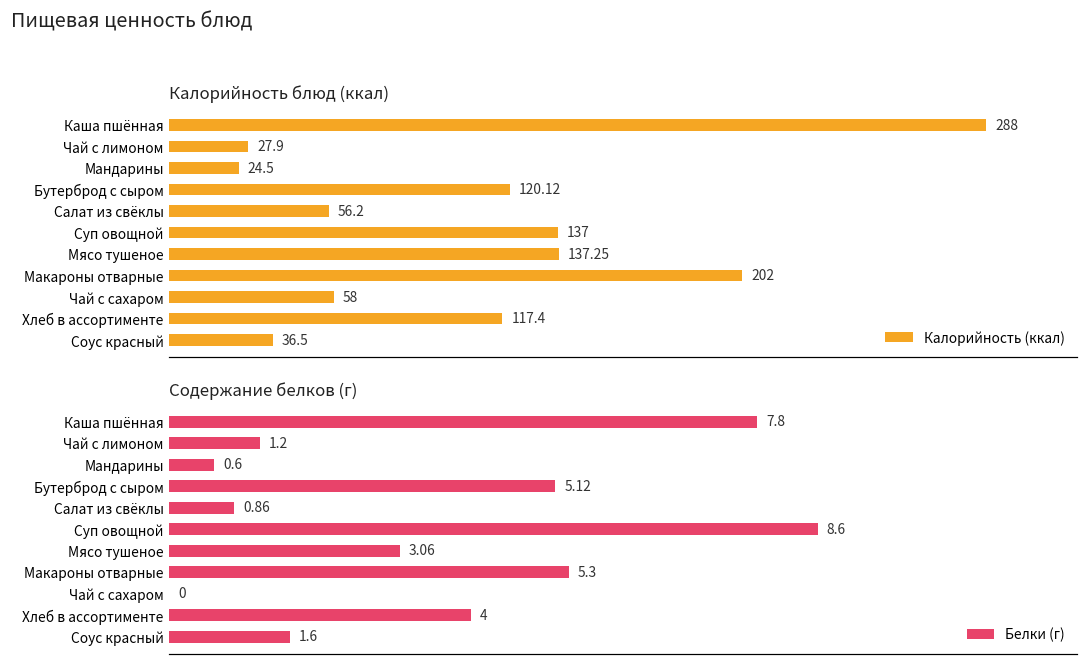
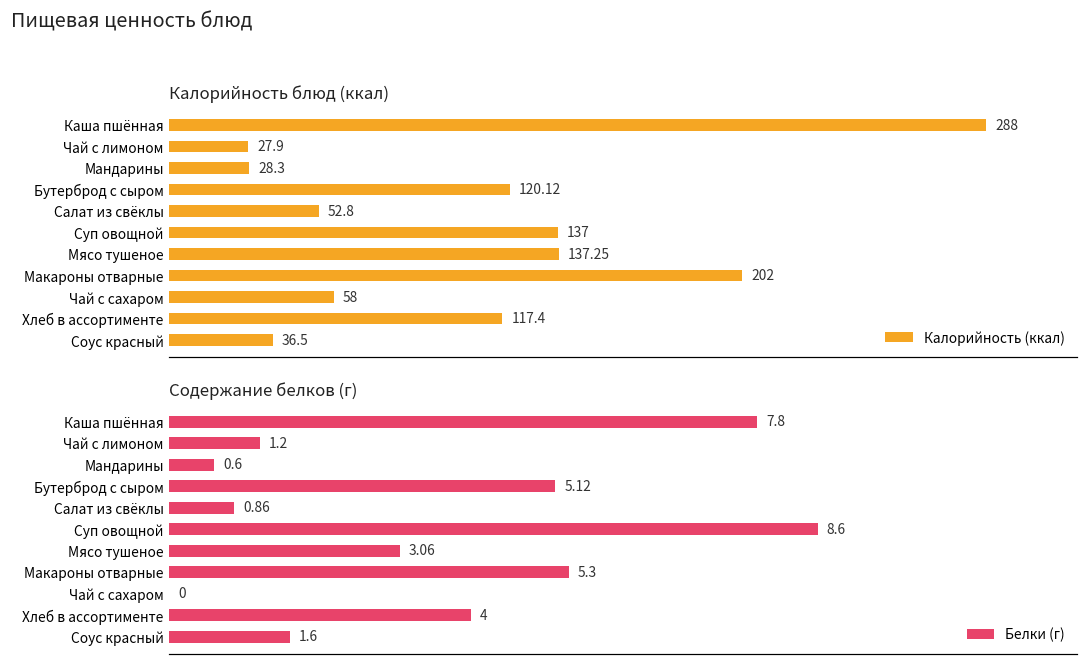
Калорийность блюд (ккал), Мандарины: 24.5 -> 28.3
Калорийность блюд (ккал), Салат из свёклы: 56.2 -> 52.8
